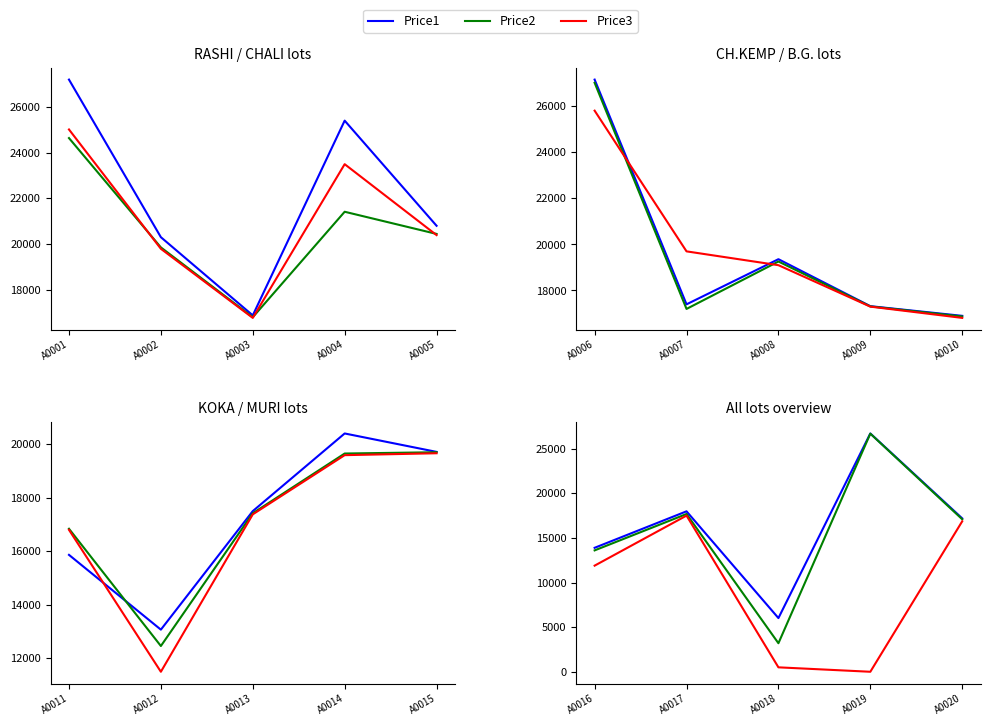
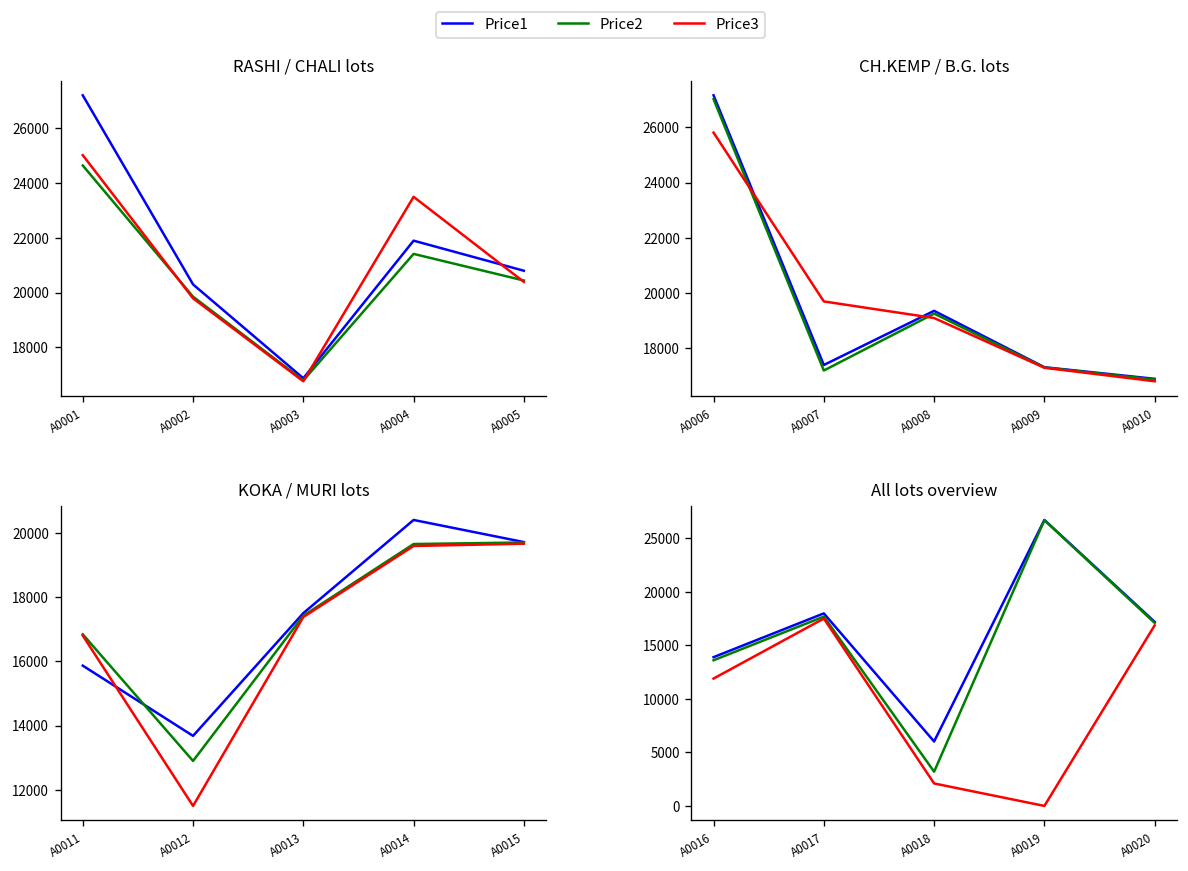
RASHI / CHALI lots, Price1, A0004: 25400 -> 21900
KOKA / MURI lots, Price1, A0012: 13100 -> 13700
KOKA / MURI lots, Price2, A0012: 12500 -> 12900
All lots overview, Price3, A0018: 0 -> 2000
